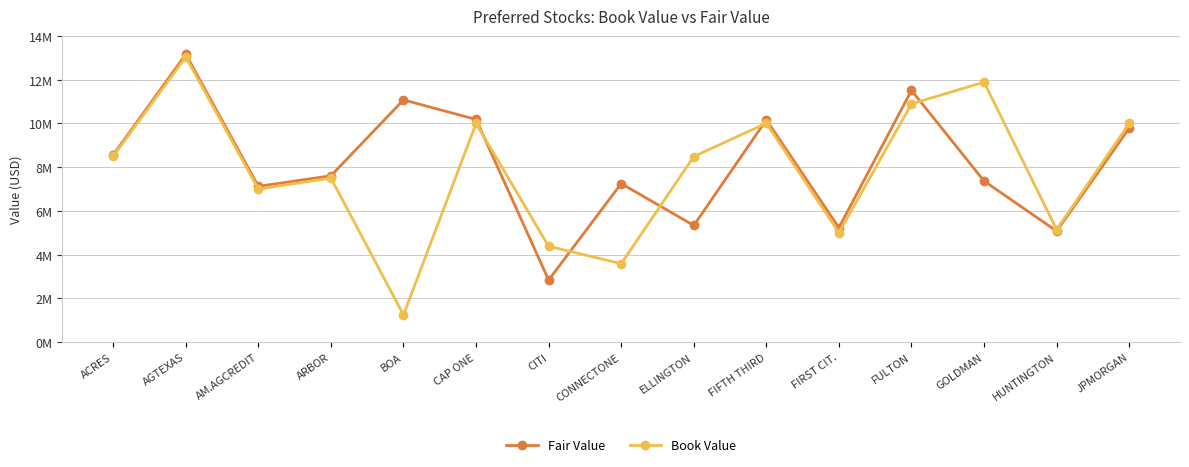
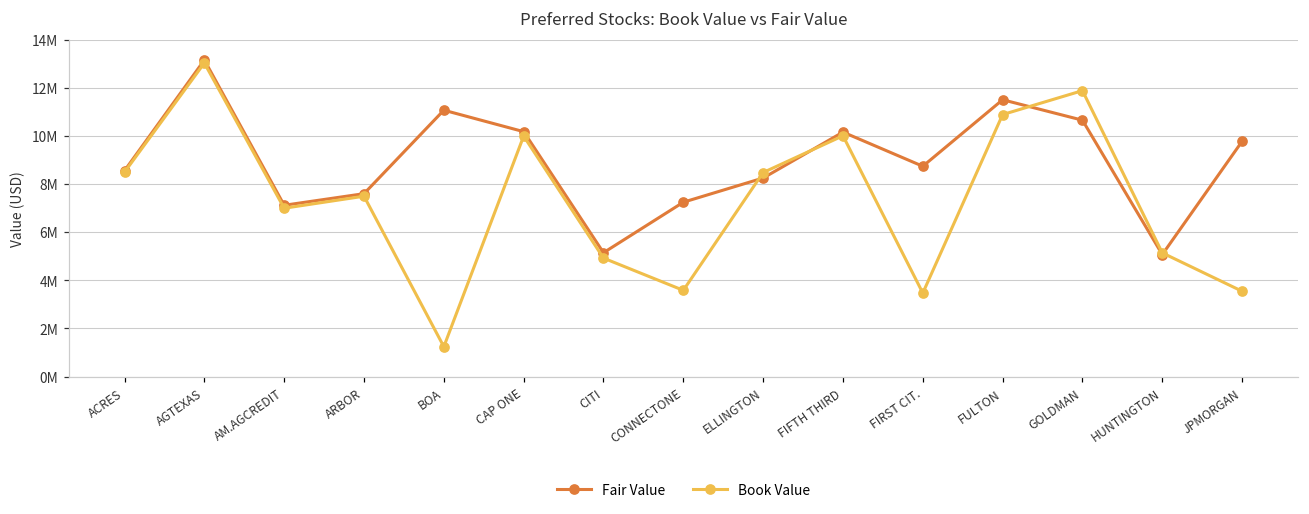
Fair Value, CITI: 2800000 -> 5200000
Book Value, CITI: 4400000 -> 4900000
Fair Value, ELLINGTON: 5300000 -> 8300000
Fair Value, FIRST CIT.: 5200000 -> 8700000
Book Value, FIRST CIT.: 5000000 -> 3500000
Fair Value, GOLDMAN: 7400000 -> 10700000
Book Value, JPMORGAN: 10000000 -> 3500000
